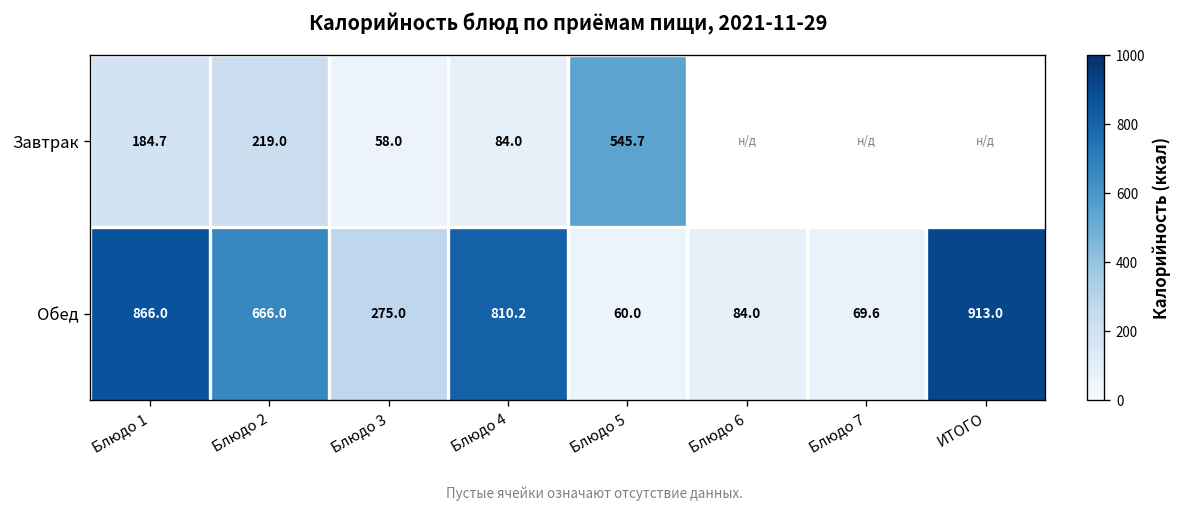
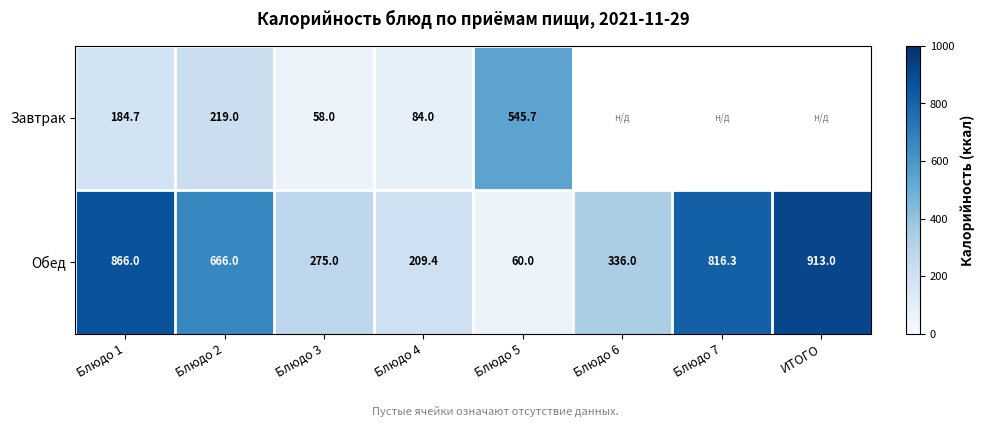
Обед, Блюдо 4: 810.2 -> 209.4
Обед, Блюдо 6: 84.0 -> 336.0
Обед, Блюдо 7: 69.6 -> 816.3
